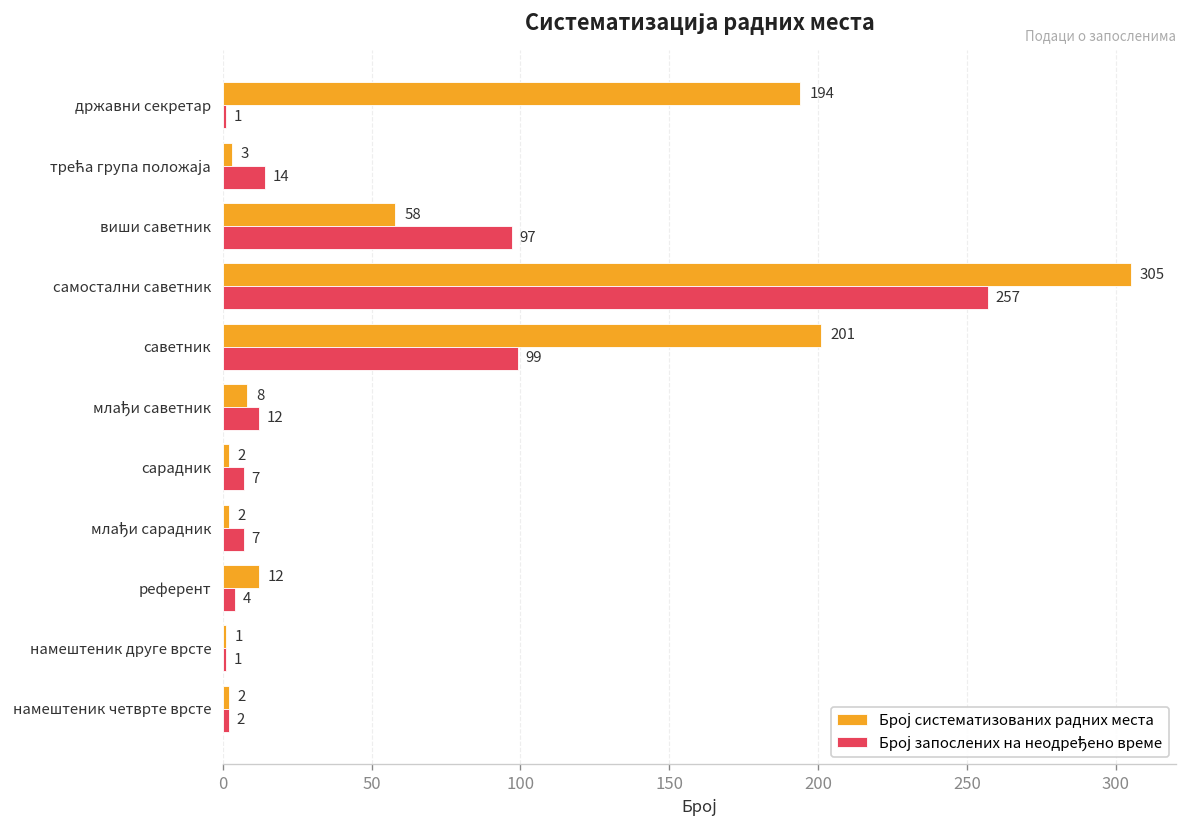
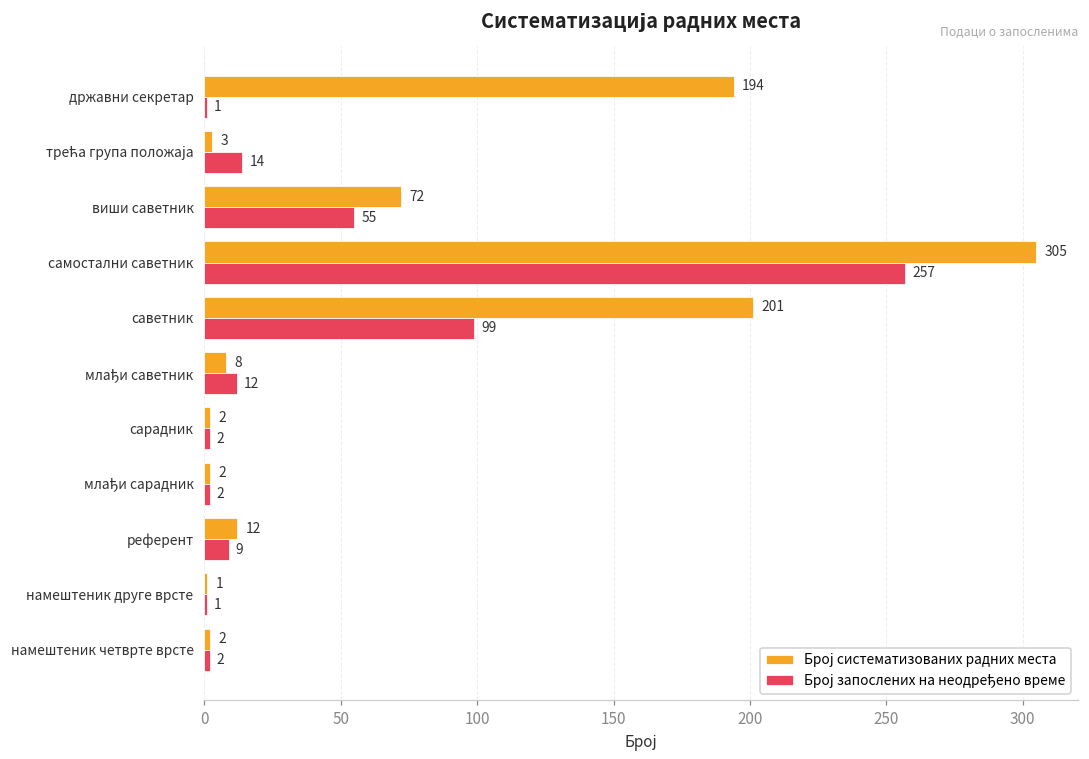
Број систематизованих радних места, виши саветник: 58 -> 72
Број запослених на неодређено време, виши саветник: 97 -> 55
Број запослених на неодређено време, сарадник: 7 -> 2
Број запослених на неодређено време, млађи сарадник: 7 -> 2
Број запослених на неодређено време, референт: 4 -> 9
